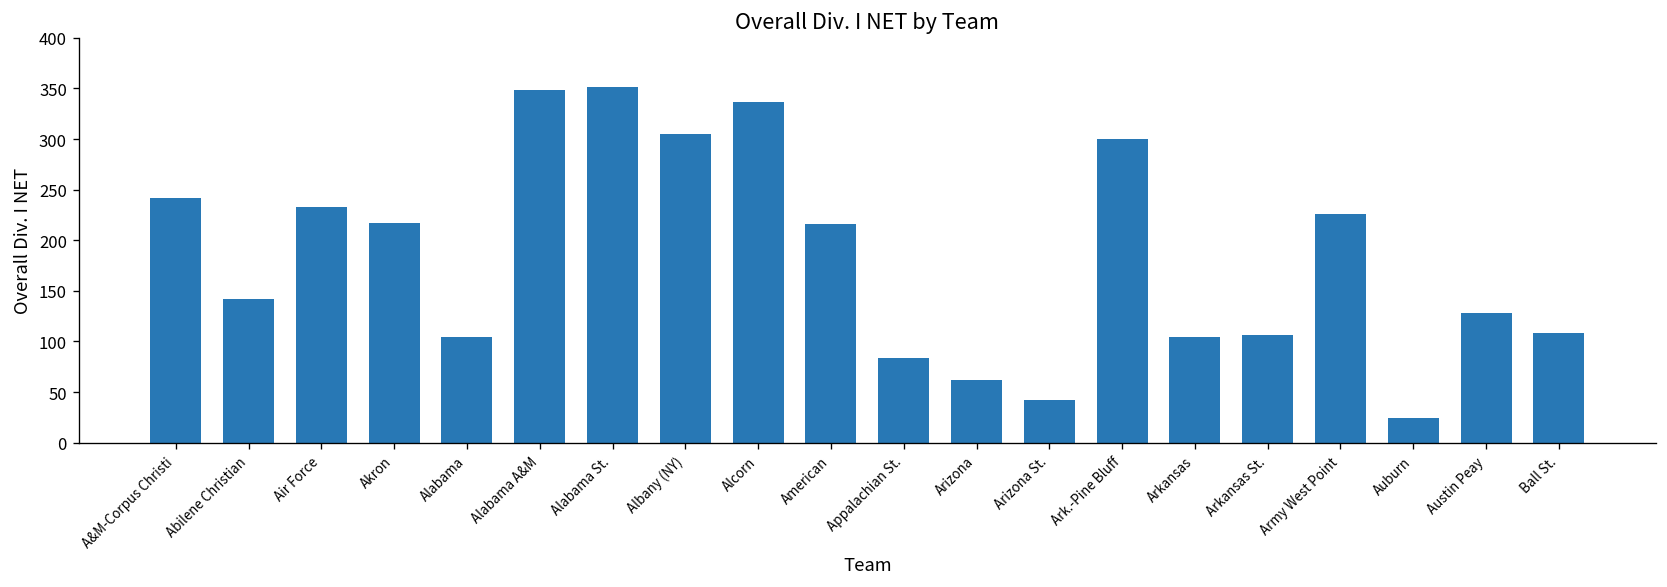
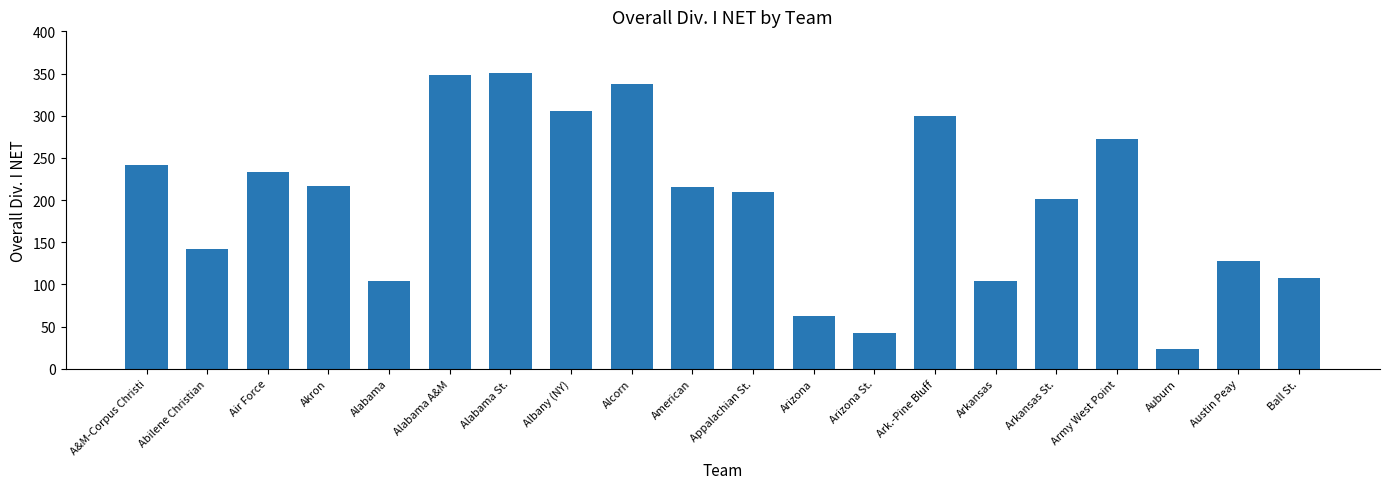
Appalachian St.: 80 -> 210
Arkansas St.: 110 -> 200
Army West Point: 230 -> 270
